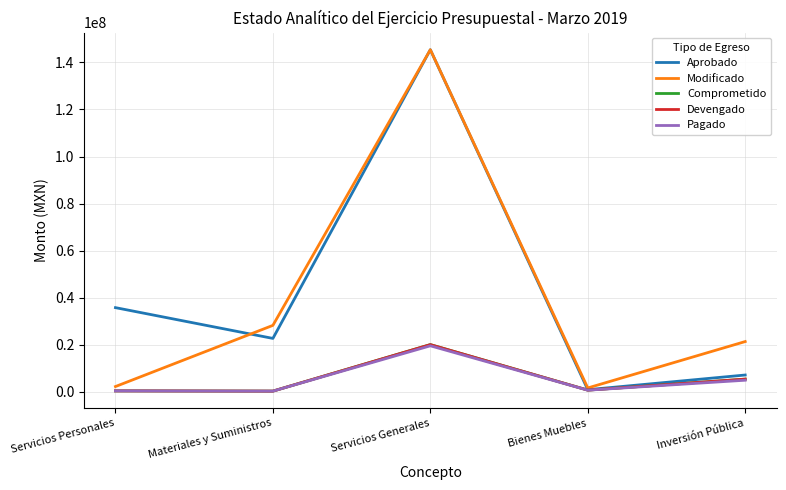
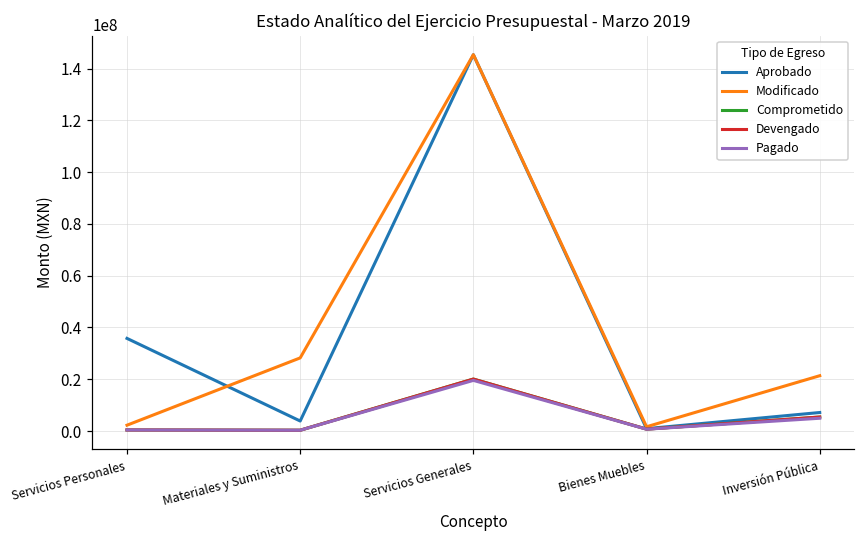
Aprobado, Materiales y Suministros: 23000000 -> 4000000
